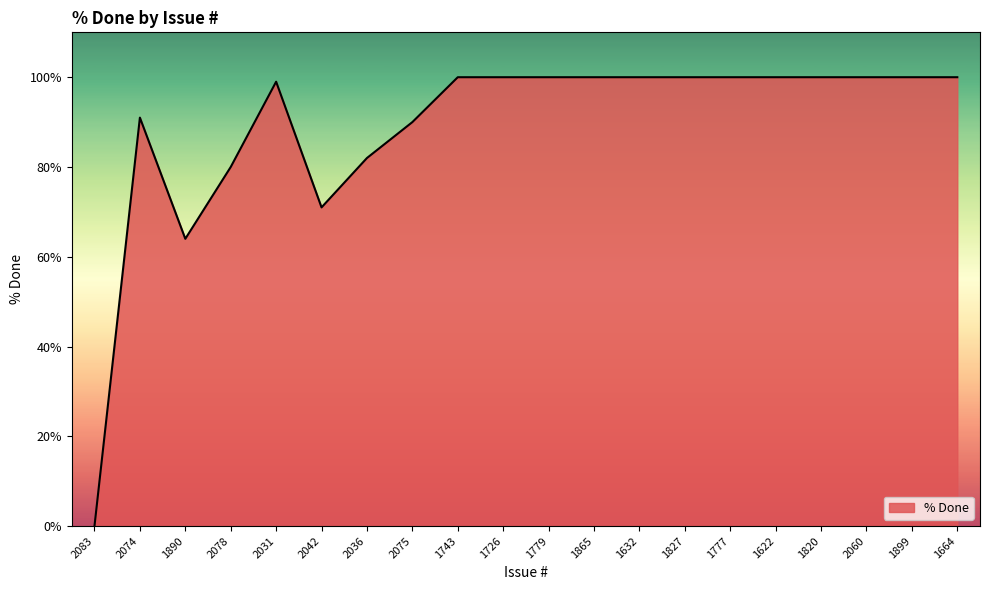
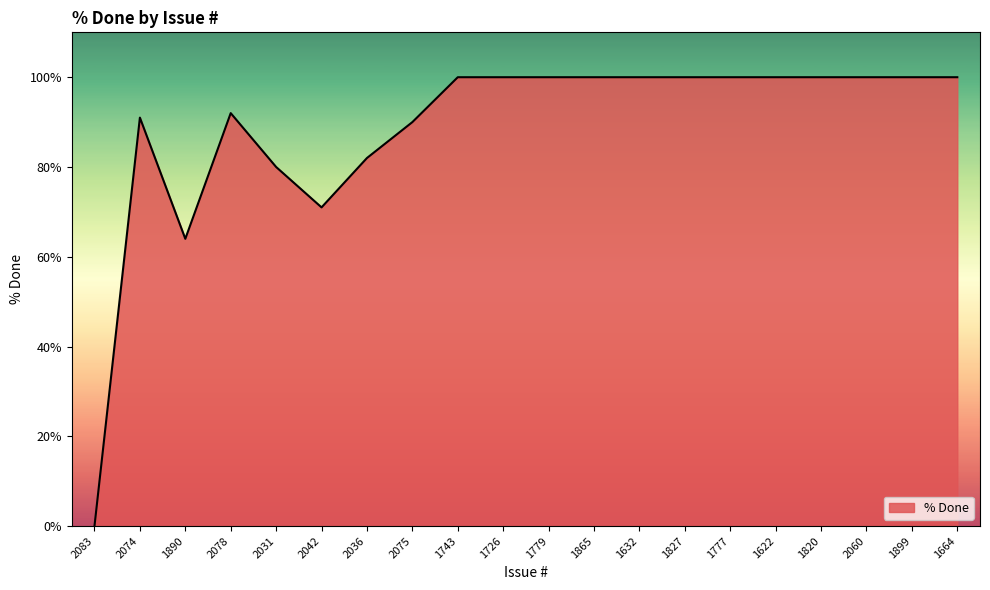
2078: 80% -> 92%
2031: 99% -> 80%
